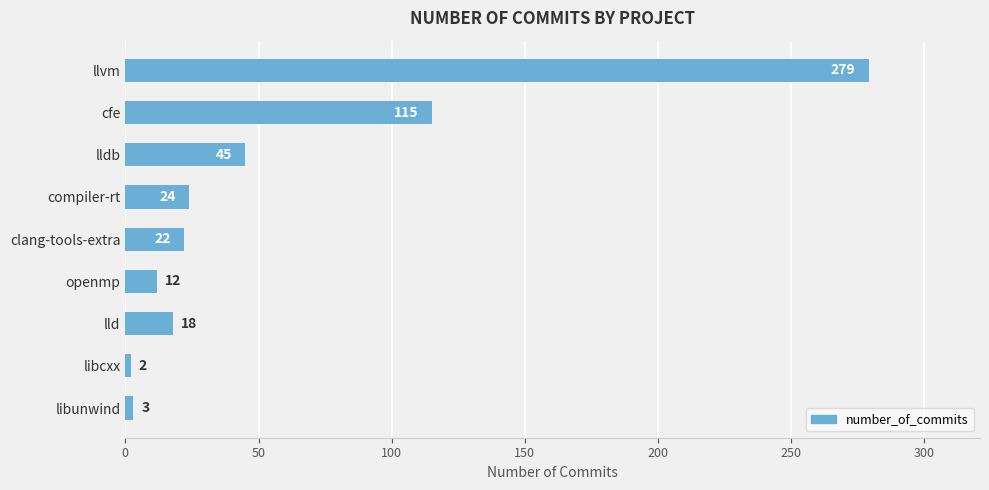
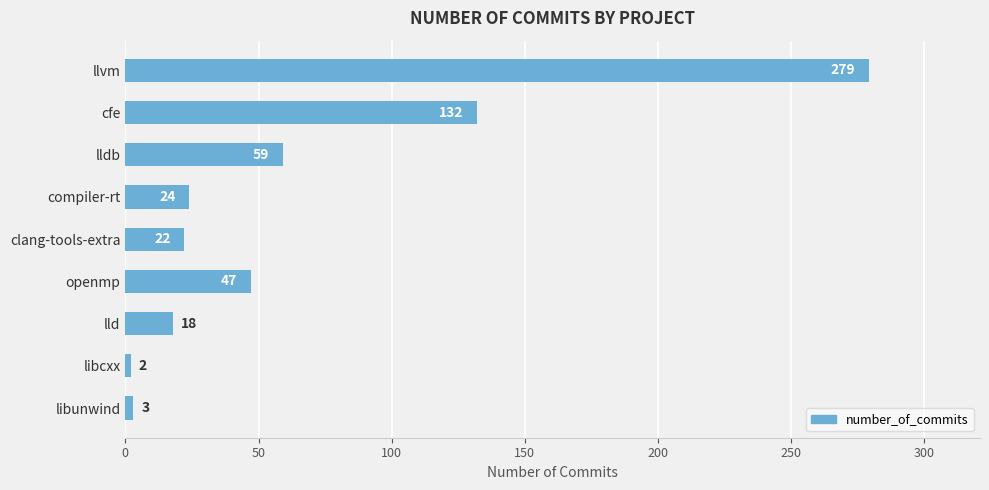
cfe: 115 -> 132
lldb: 45 -> 59
openmp: 12 -> 47
